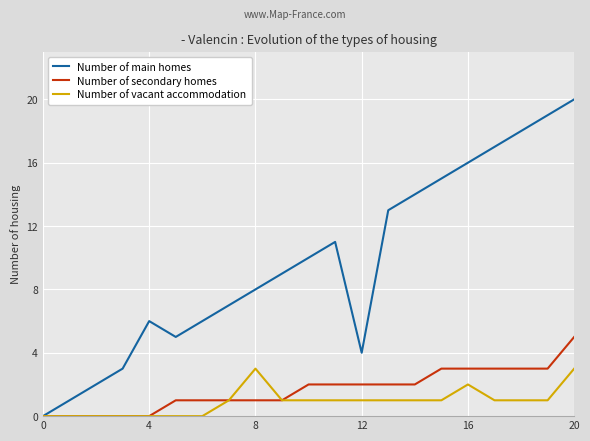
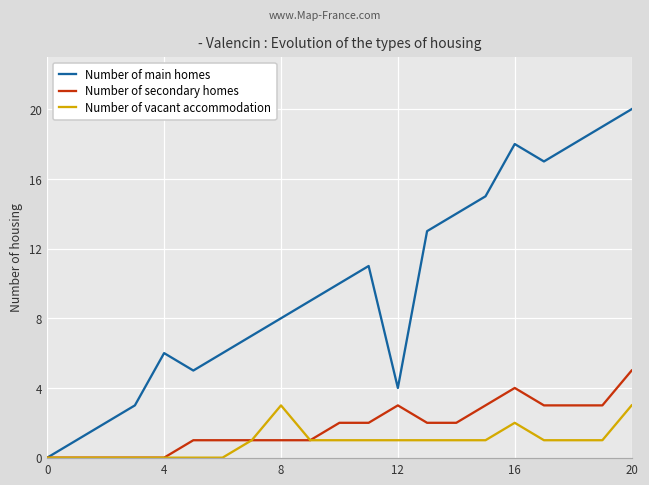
Number of secondary homes, 12: 2 -> 3
Number of main homes, 16: 16 -> 18
Number of secondary homes, 16: 3 -> 4
